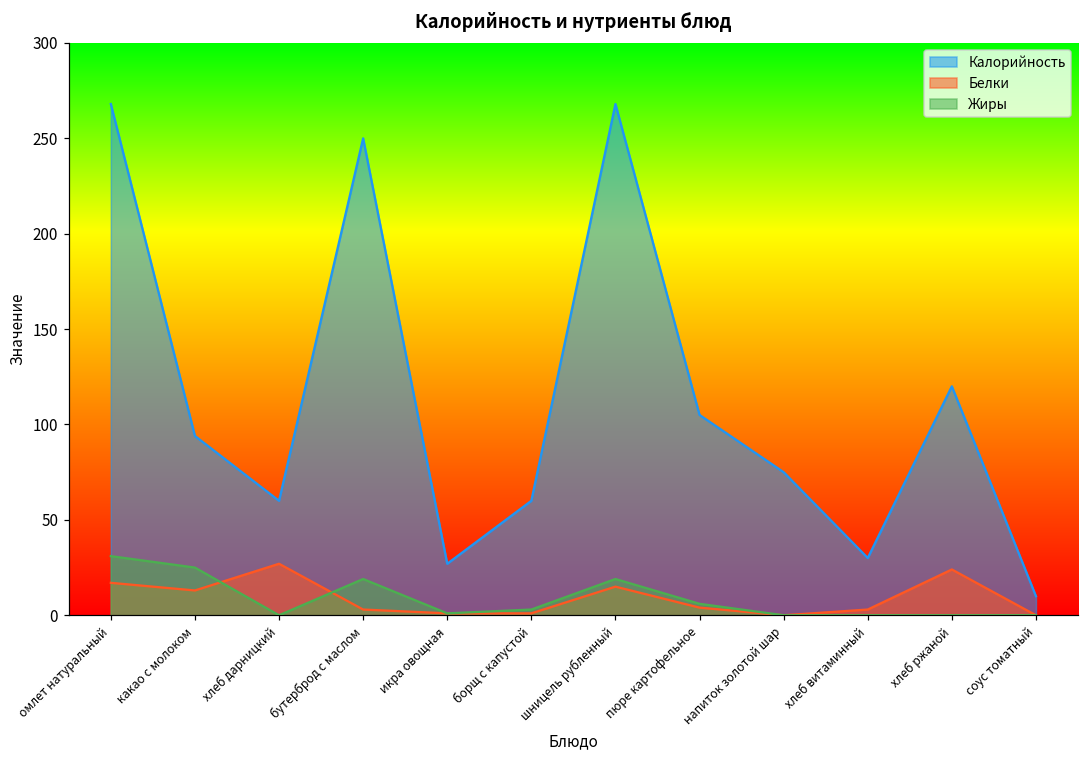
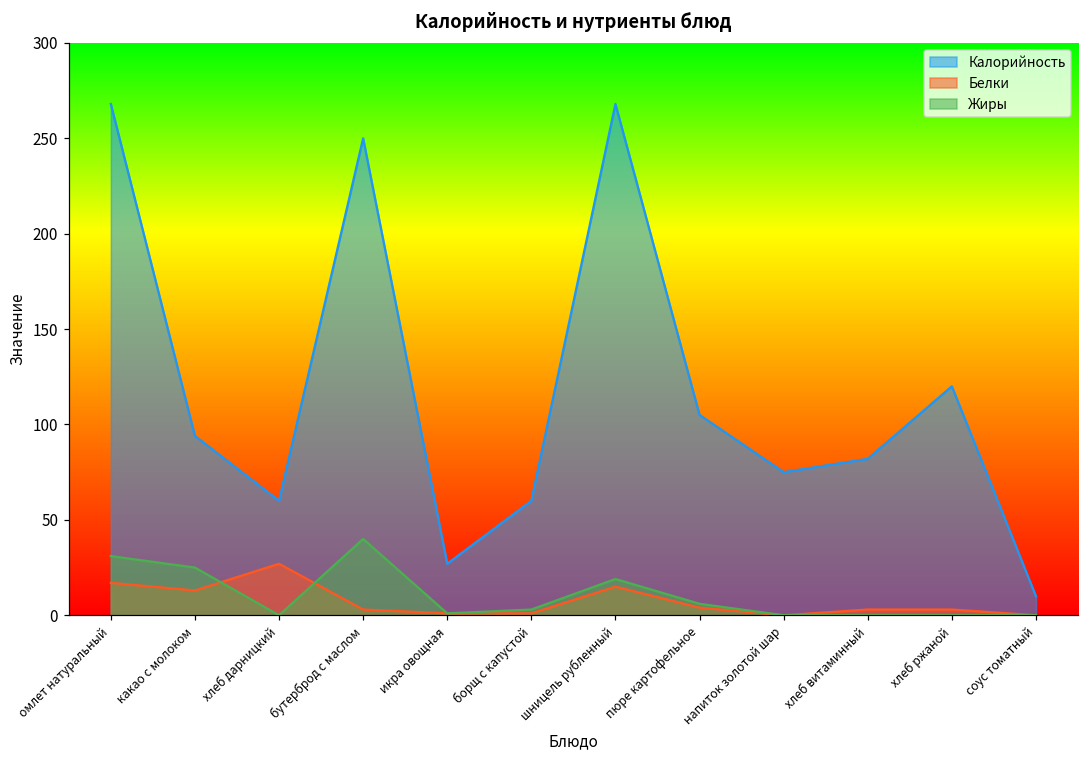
Жиры, бутерброд с маслом: 19 -> 40
Калорийность, хлеб витаминный: 30 -> 82
Белки, хлеб ржаной: 24 -> 3
